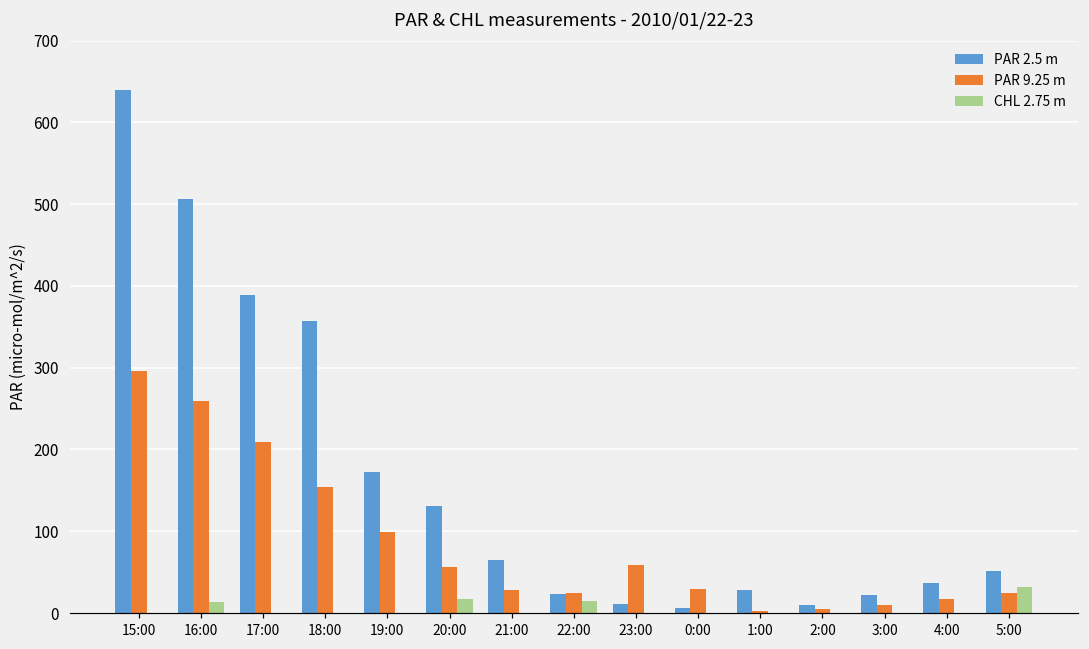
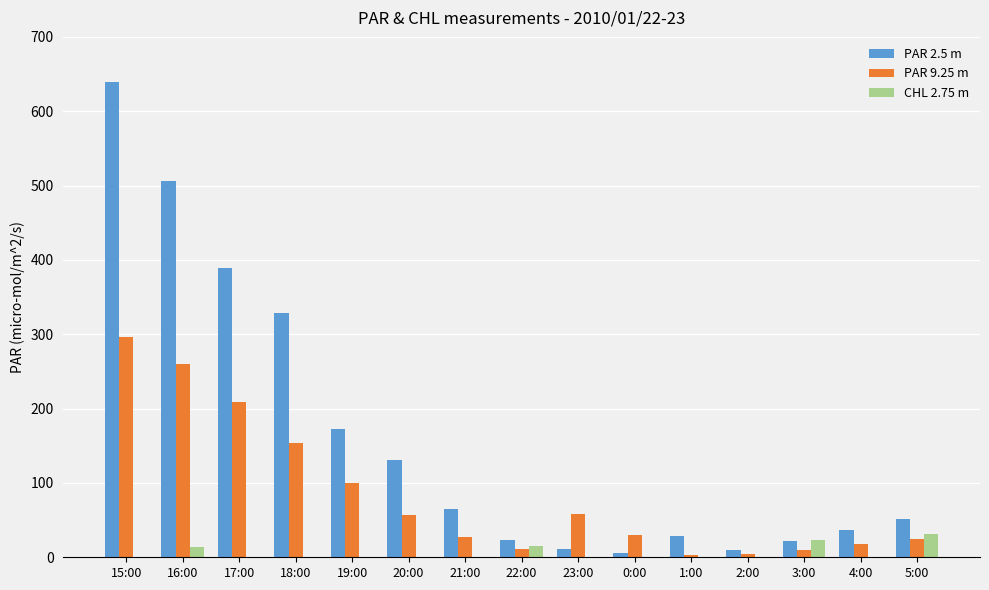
PAR 2.5 m, 18:00: 360 -> 330
CHL 2.75 m, 20:00: 20 -> 0
PAR 9.25 m, 22:00: 30 -> 10
CHL 2.75 m, 3:00: 0 -> 20
